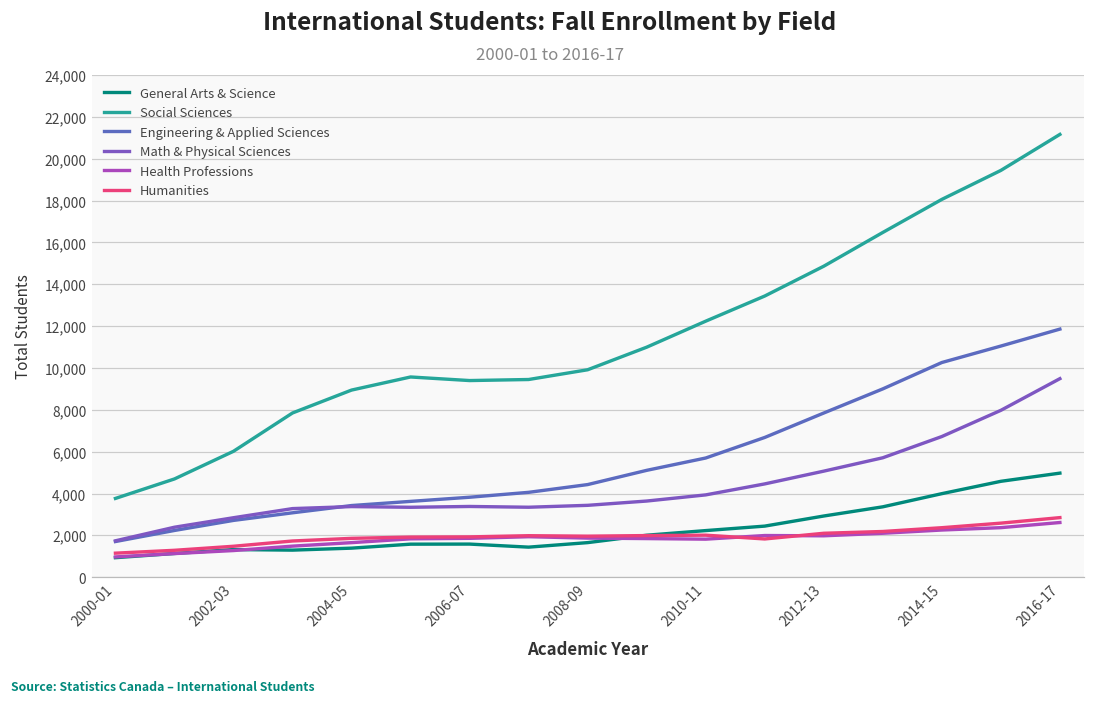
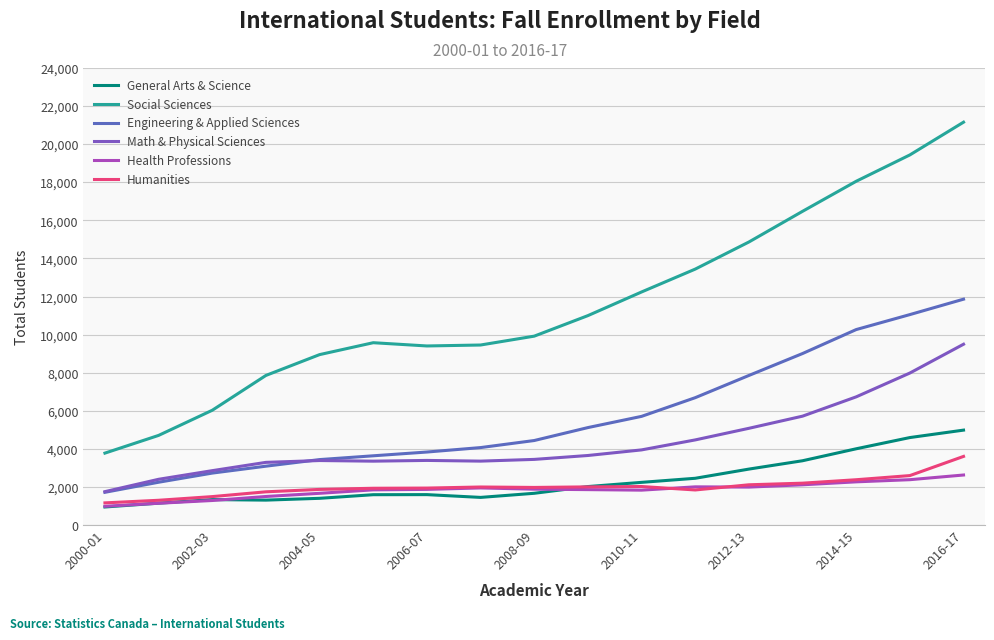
Humanities, 2016-17: 2,900 -> 3,600
